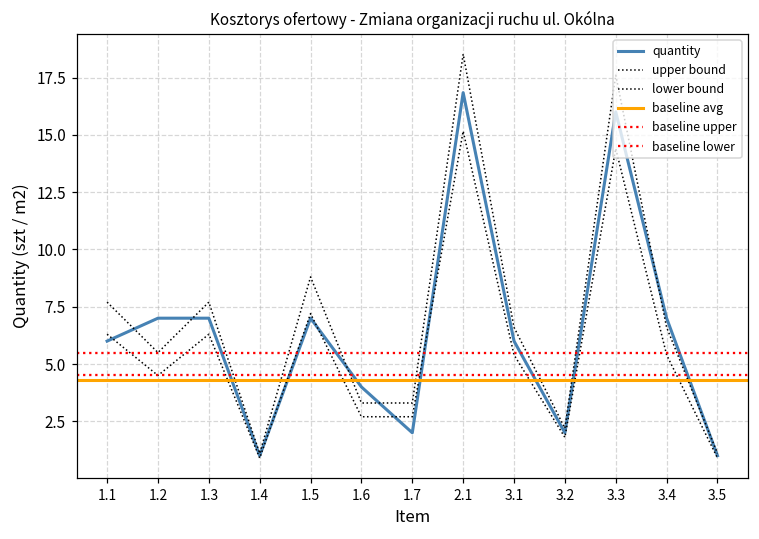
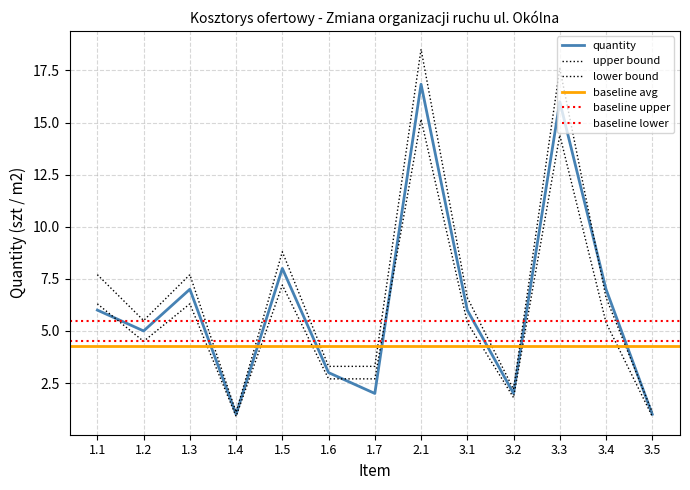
quantity, 1.2: 7 -> 5
quantity, 1.5: 7 -> 8
quantity, 1.6: 4 -> 3
